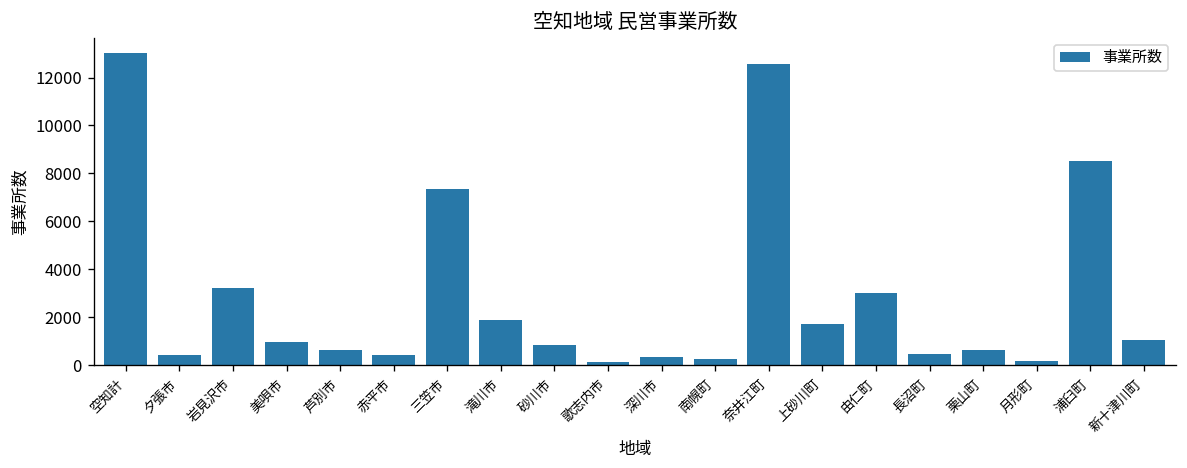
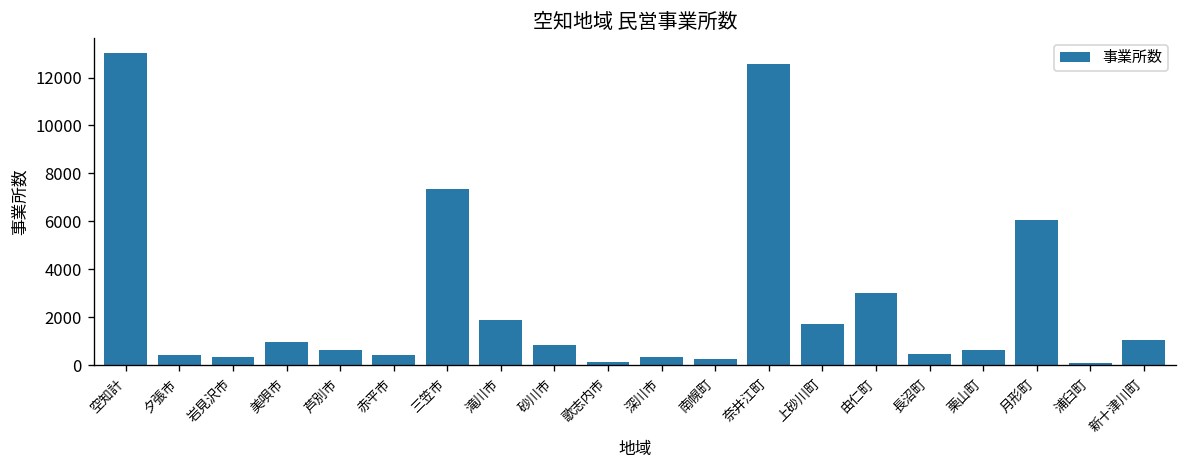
岩見沢市: 3200 -> 300
月形町: 200 -> 6000
浦臼町: 8500 -> 100
